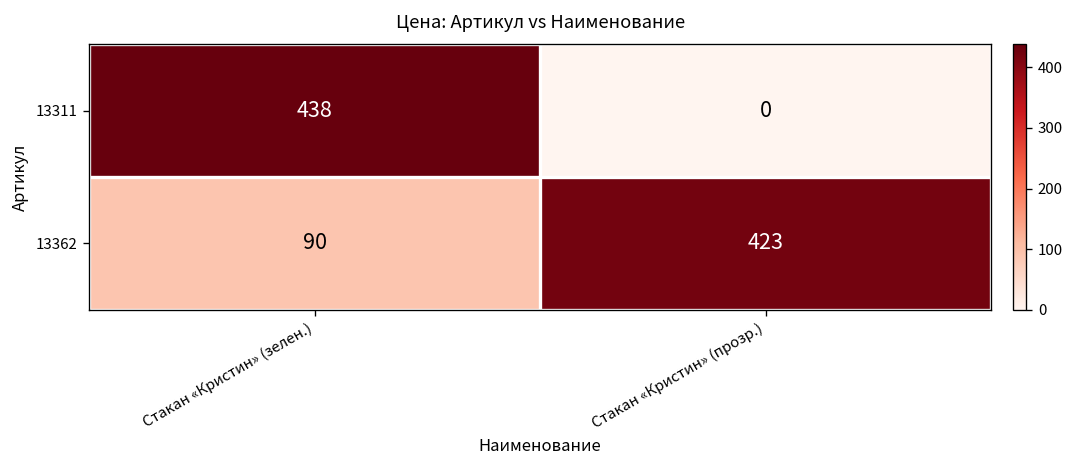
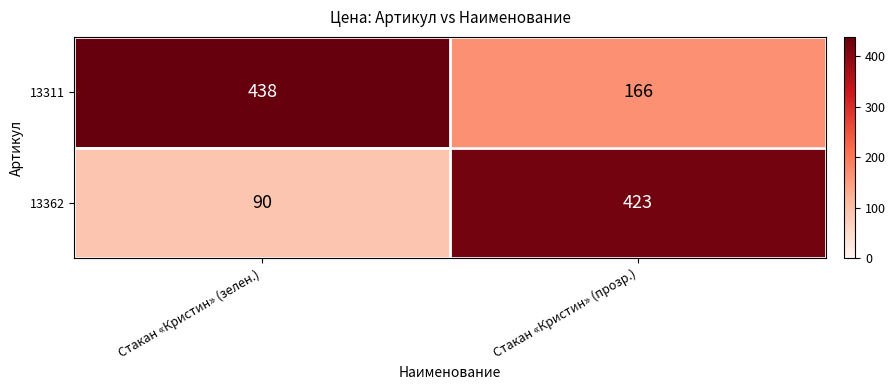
13311, Стакан «Кристин» (прозр.): 0 -> 166
